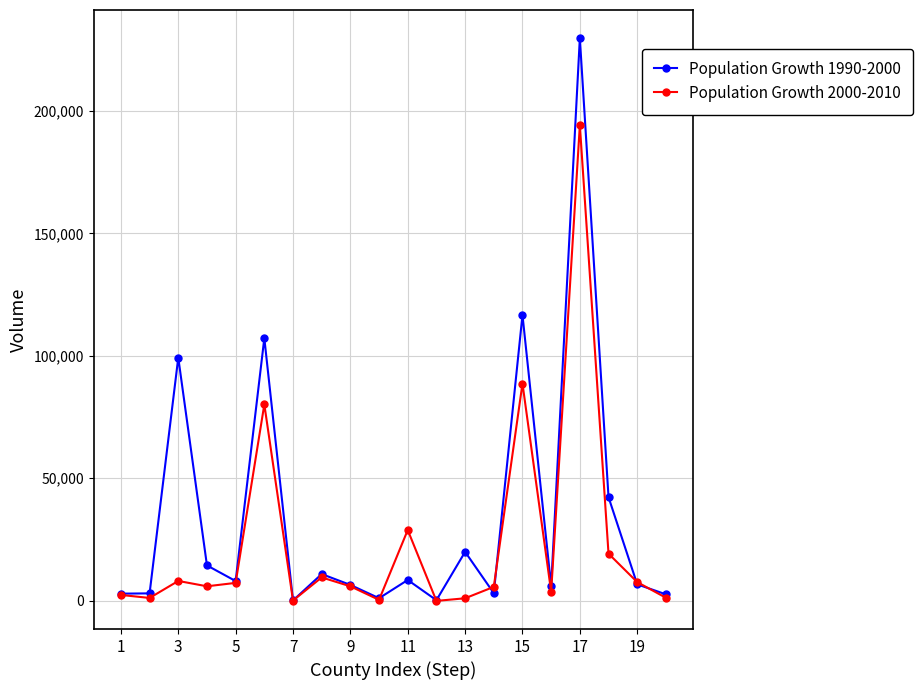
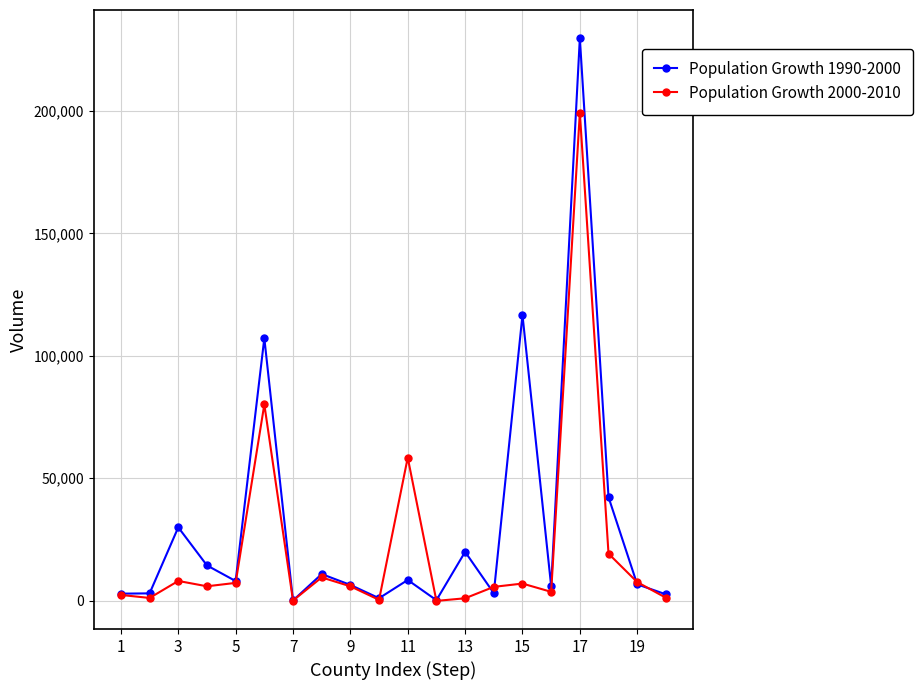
Population Growth 1990-2000, 3: 99,000 -> 30,000
Population Growth 2000-2010, 11: 29,000 -> 58,000
Population Growth 2000-2010, 15: 89,000 -> 7,000
Population Growth 2000-2010, 17: 194,000 -> 199,000
